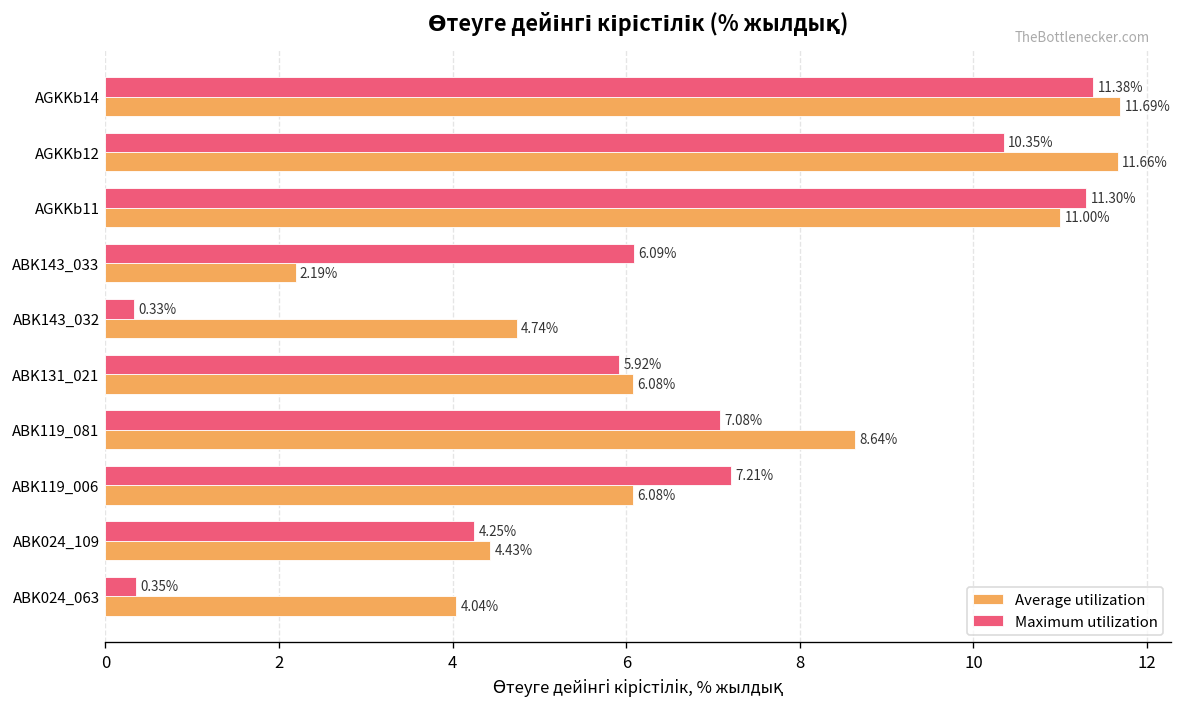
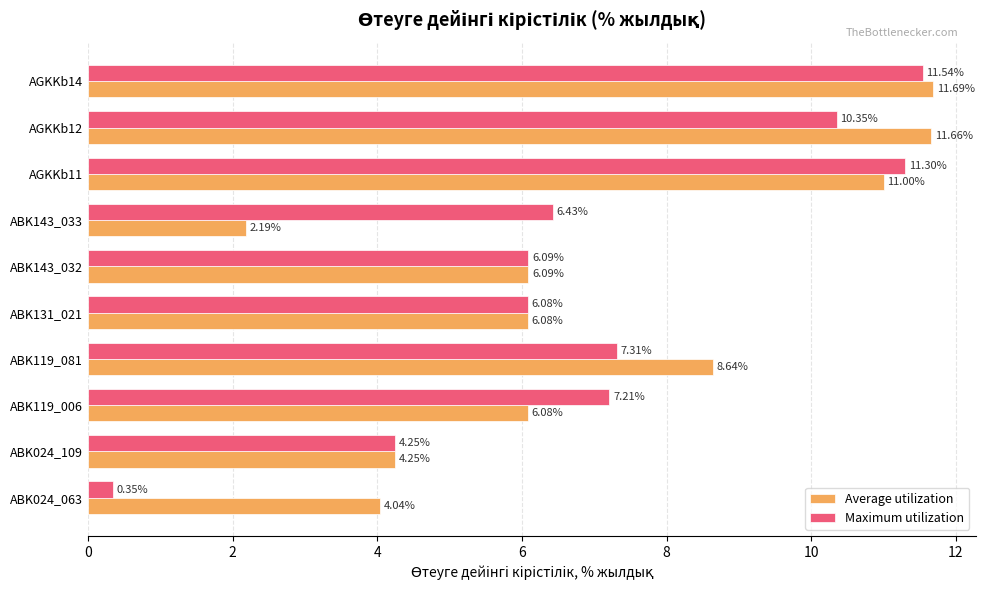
Maximum utilization, AGKKb14: 11.38% -> 11.54%
Maximum utilization, ABK143_033: 6.09% -> 6.43%
Maximum utilization, ABK143_032: 0.33% -> 6.09%
Average utilization, ABK143_032: 4.74% -> 6.09%
Maximum utilization, ABK131_021: 5.92% -> 6.08%
Maximum utilization, ABK119_081: 7.08% -> 7.31%
Average utilization, ABK024_109: 4.43% -> 4.25%
